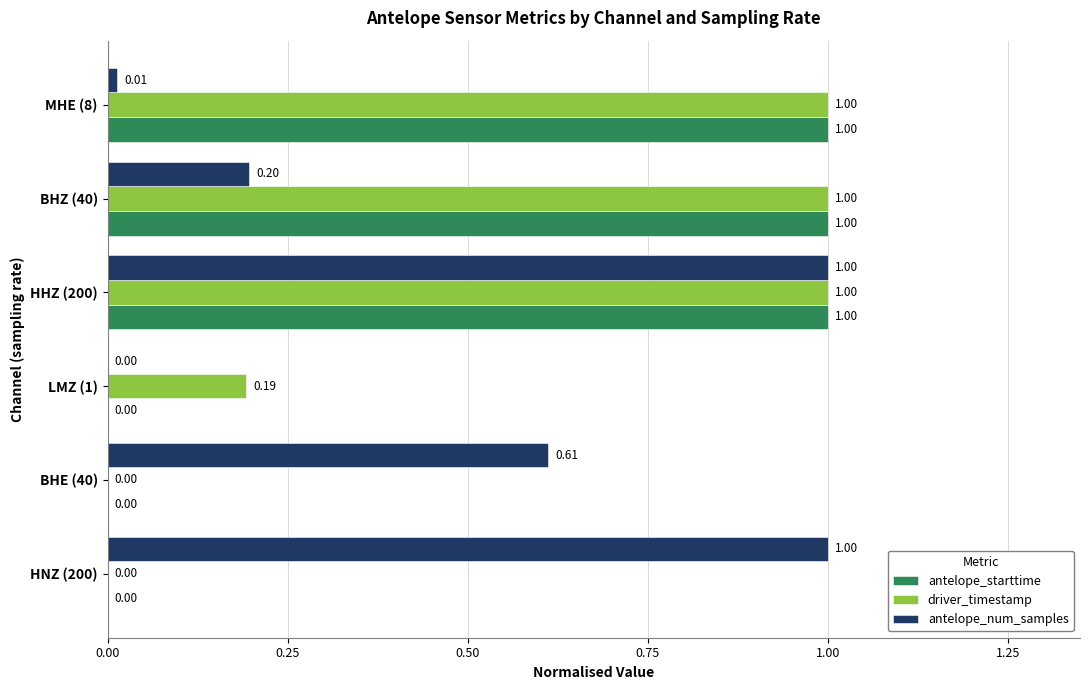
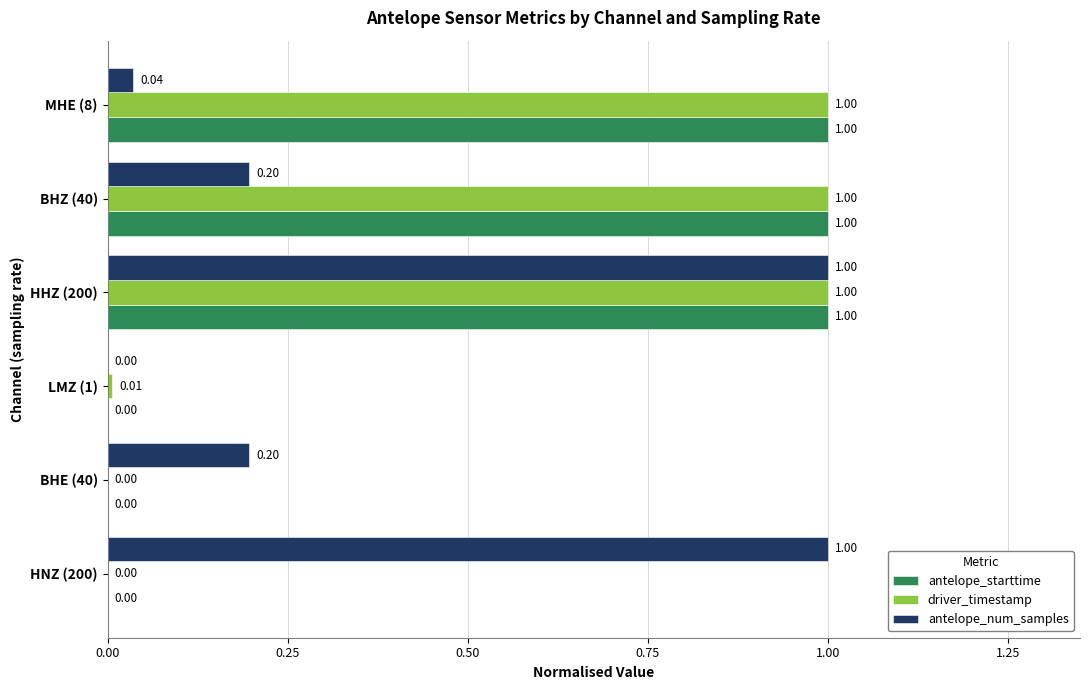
antelope_num_samples, MHE (8): 0.01 -> 0.04
driver_timestamp, LMZ (1): 0.19 -> 0.01
antelope_num_samples, BHE (40): 0.61 -> 0.20
